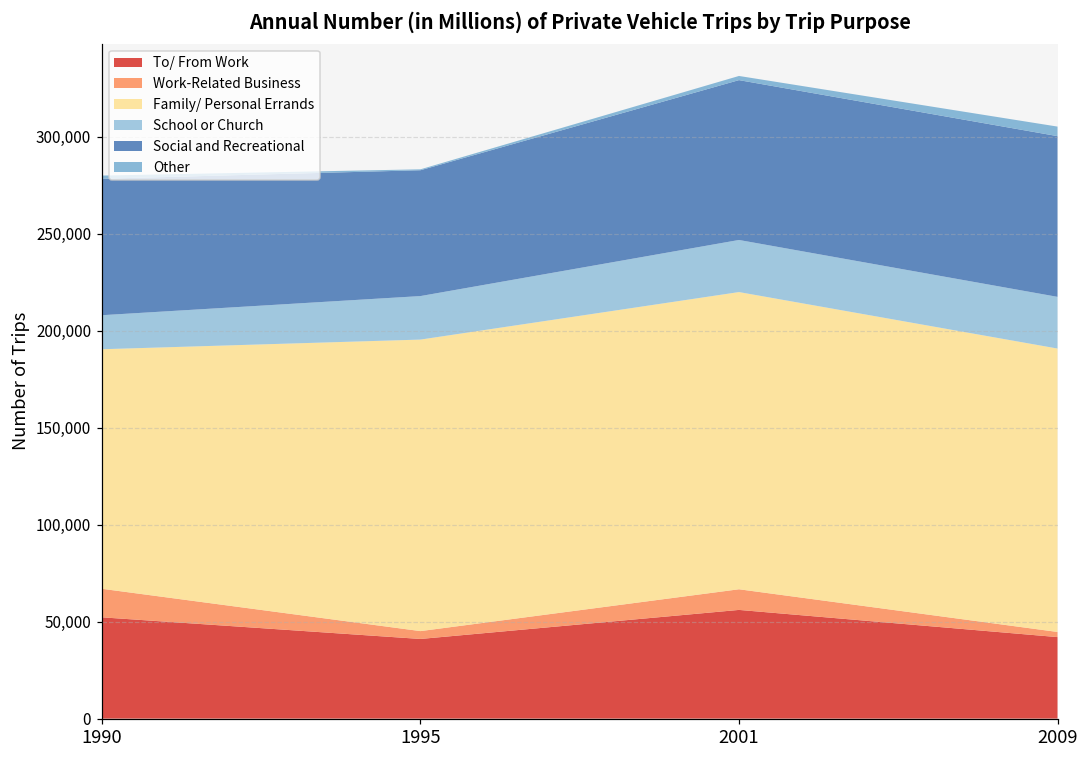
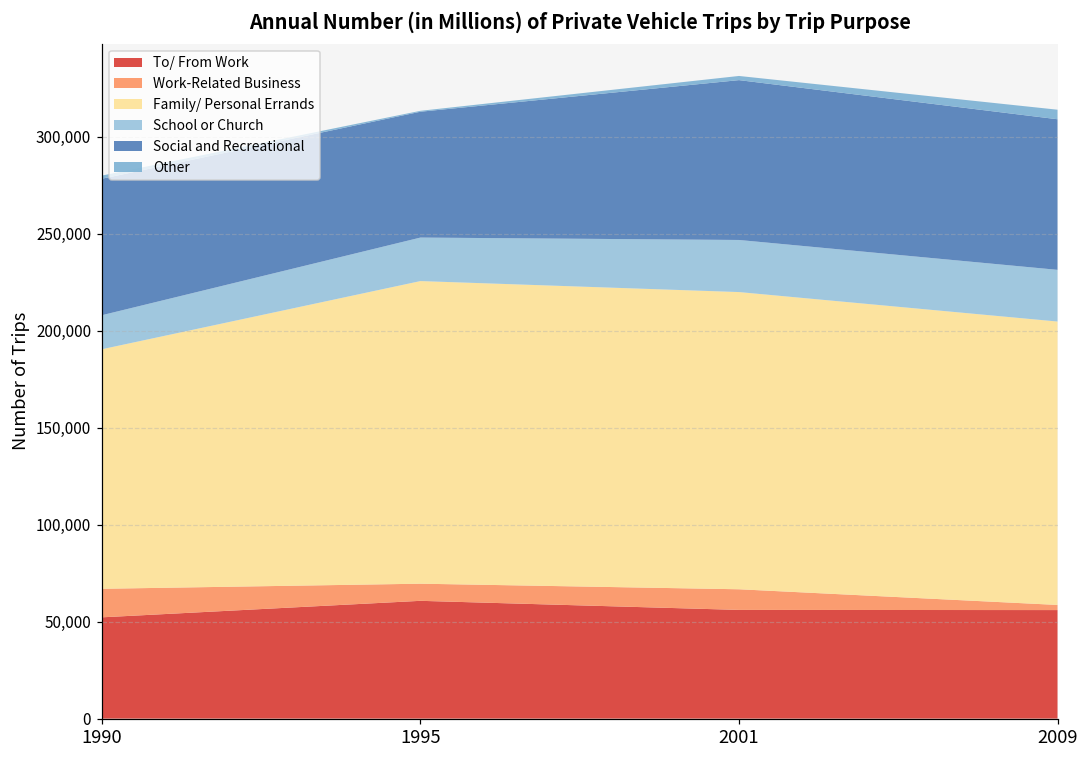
To/ From Work, 1995: 41,000 -> 61,000
Work-Related Business, 1995: 4,000 -> 9,000
Family/ Personal Errands, 1995: 150,000 -> 156,000
To/ From Work, 2009: 42,000 -> 56,000
Social and Recreational, 2009: 83,000 -> 78,000
